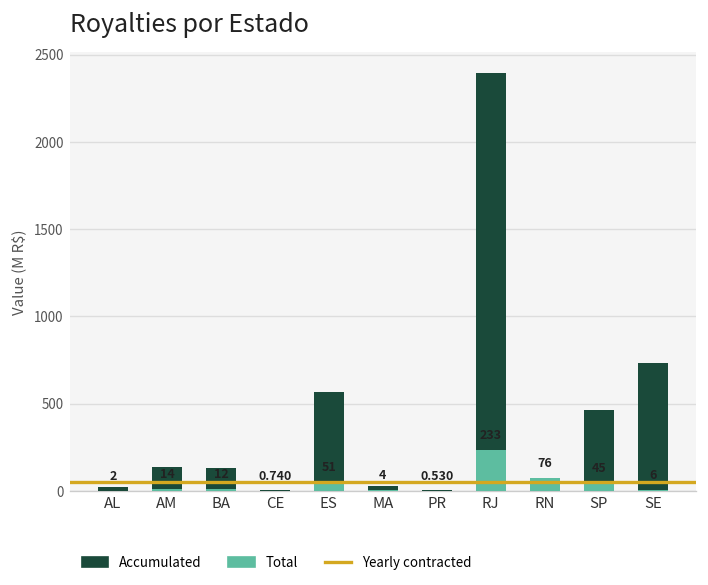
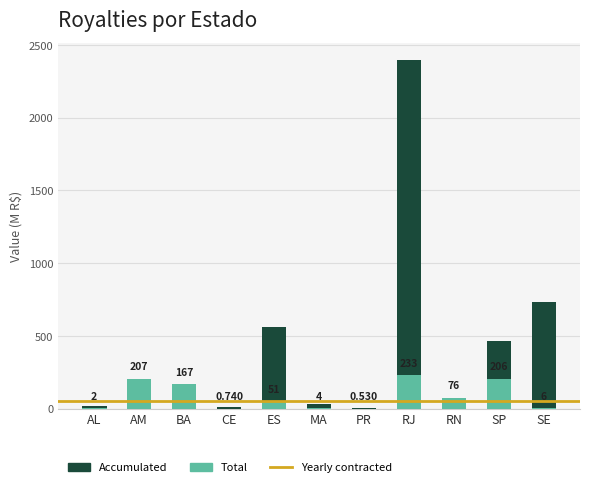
Total, AM: 10 -> 210
Total, BA: 10 -> 170
Total, SP: 40 -> 210
